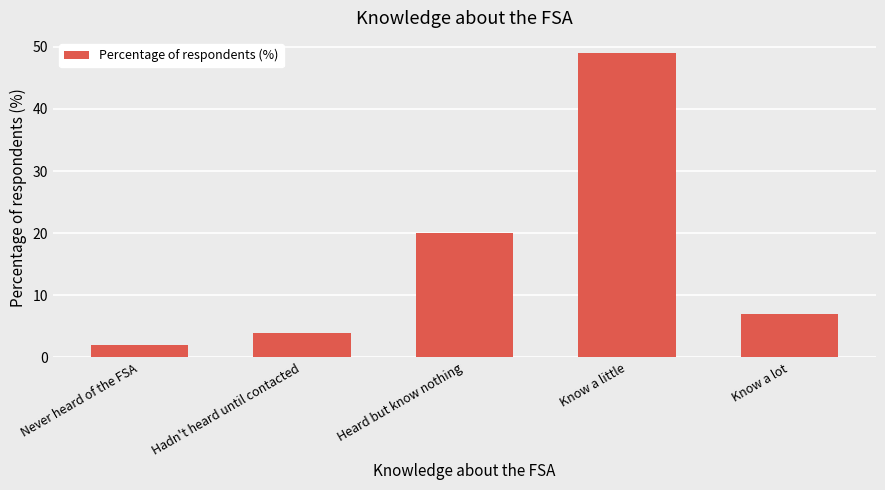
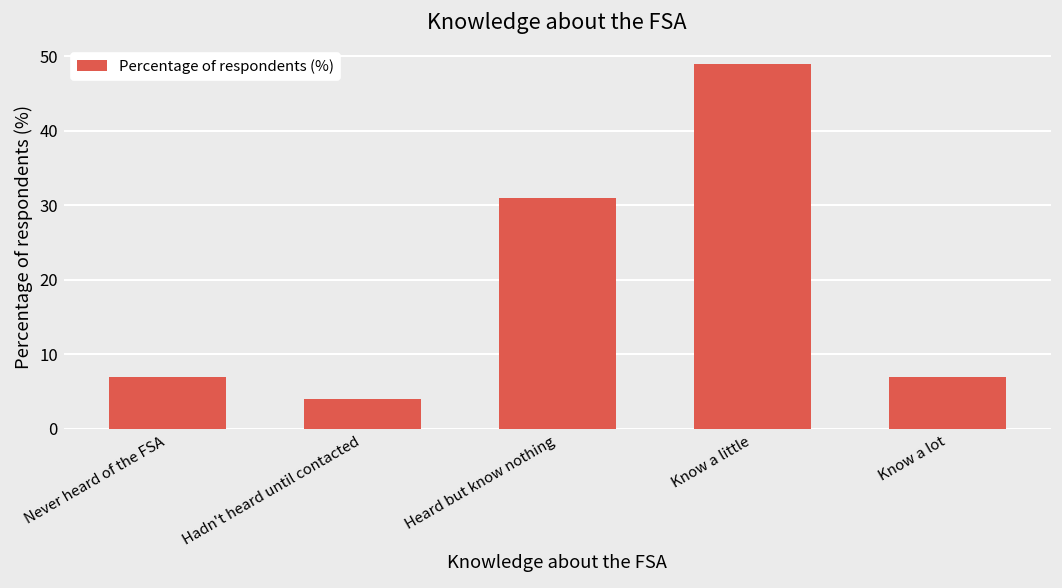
Never heard of the FSA: 2 -> 7
Heard but know nothing: 20 -> 31
